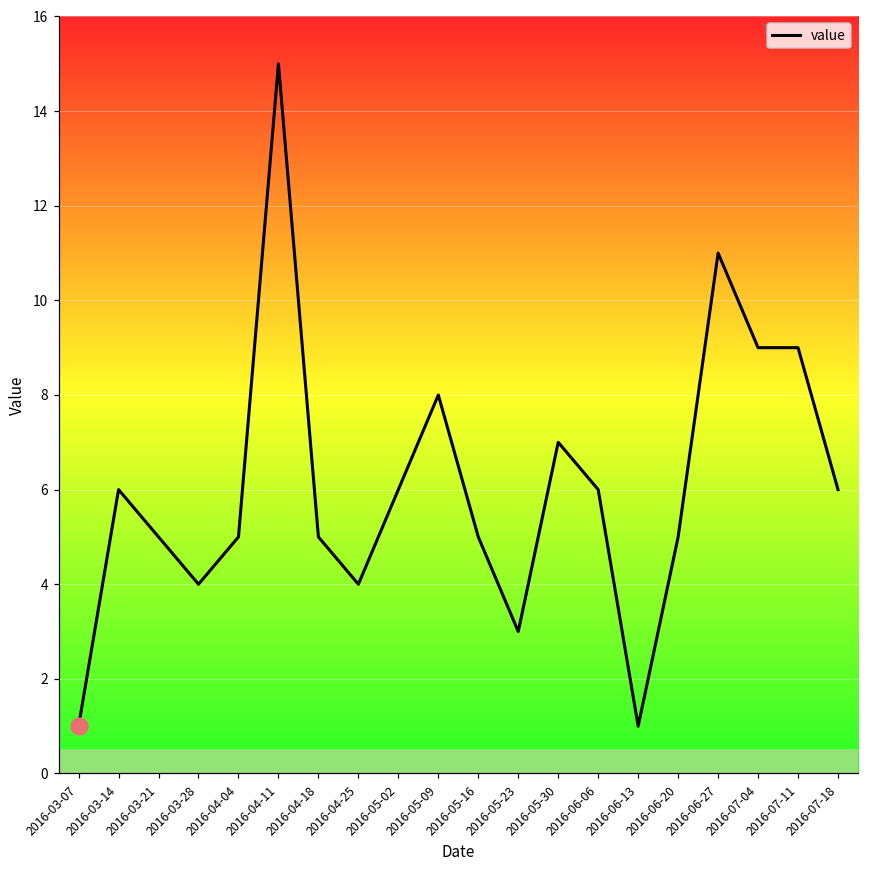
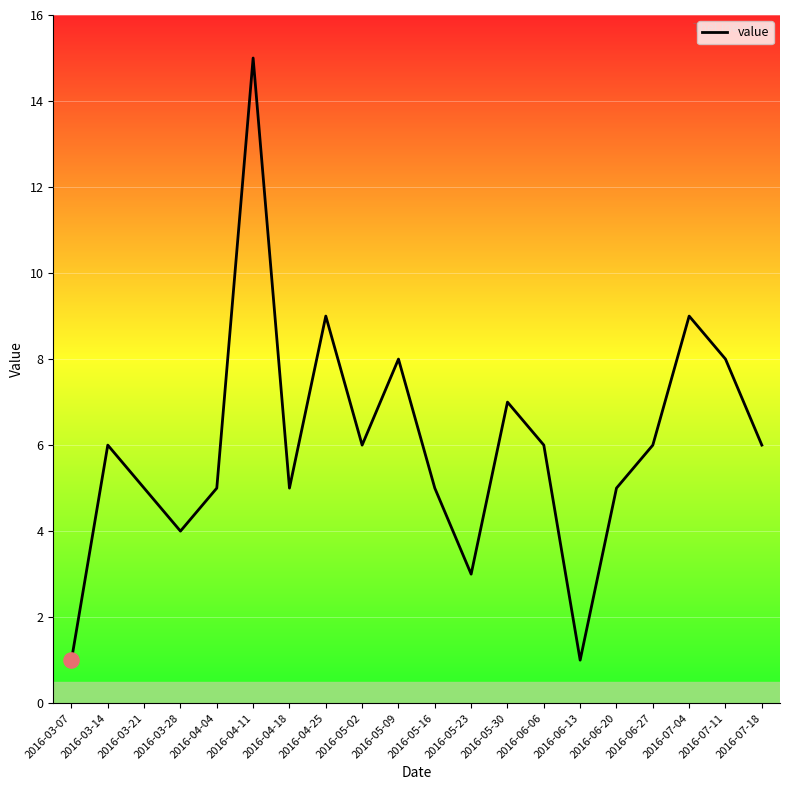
value, 2016-04-25: 4 -> 9
value, 2016-06-27: 11 -> 6
value, 2016-07-11: 9 -> 8
